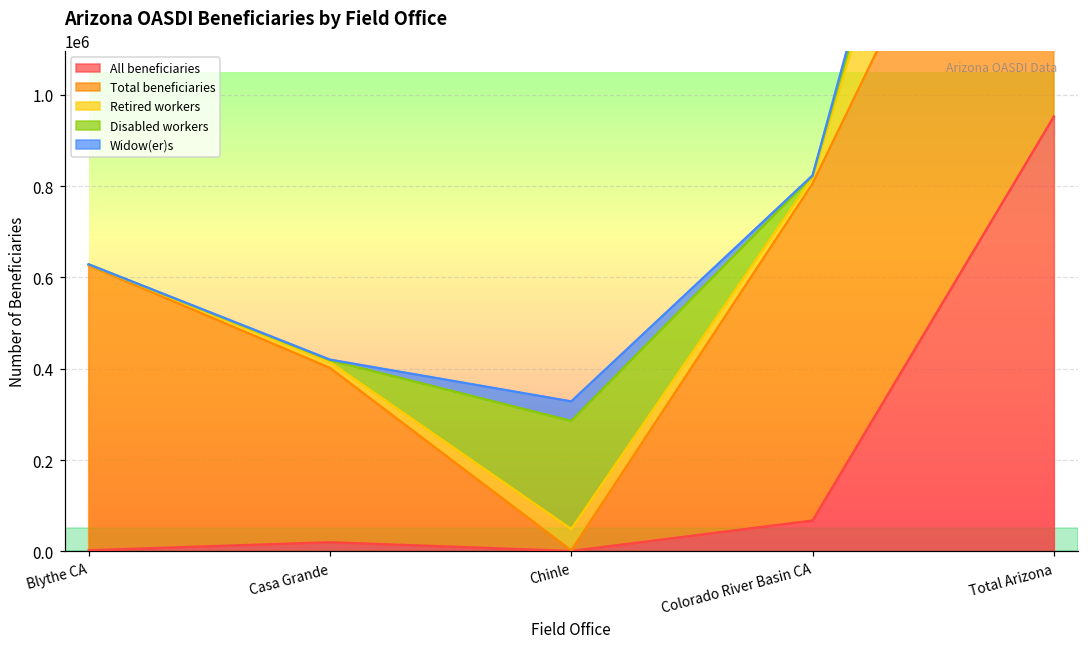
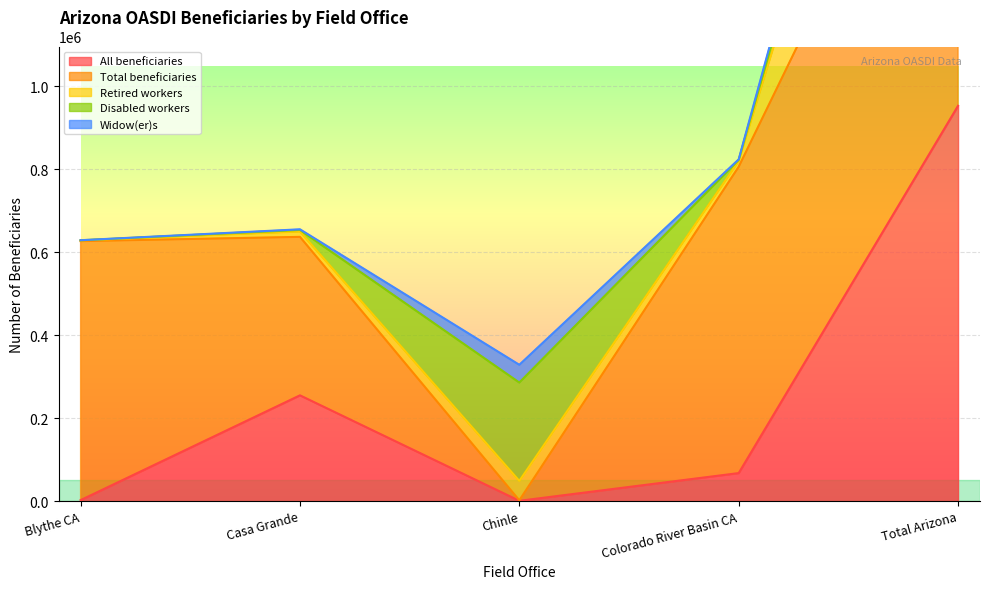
All beneficiaries, Casa Grande: 20000 -> 250000
